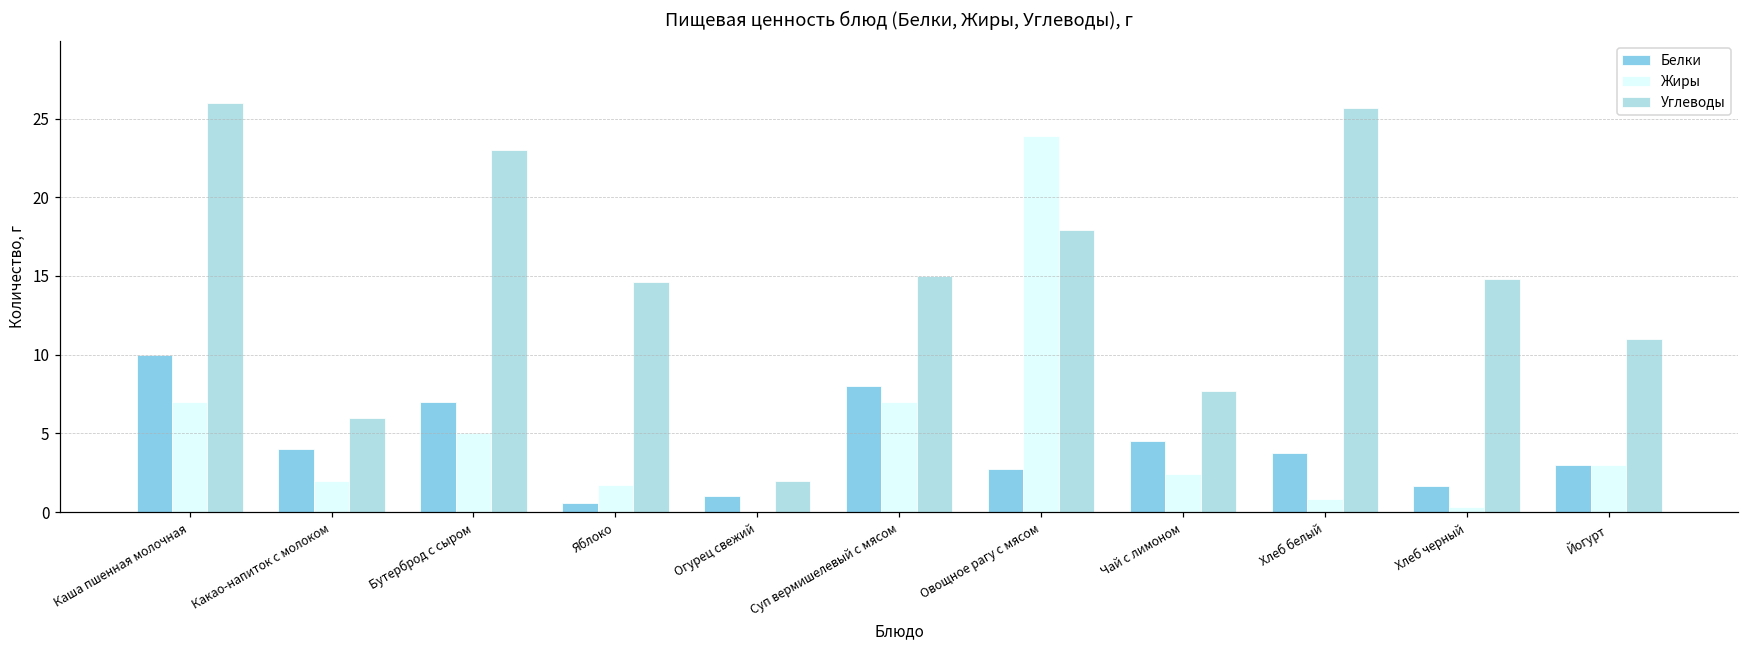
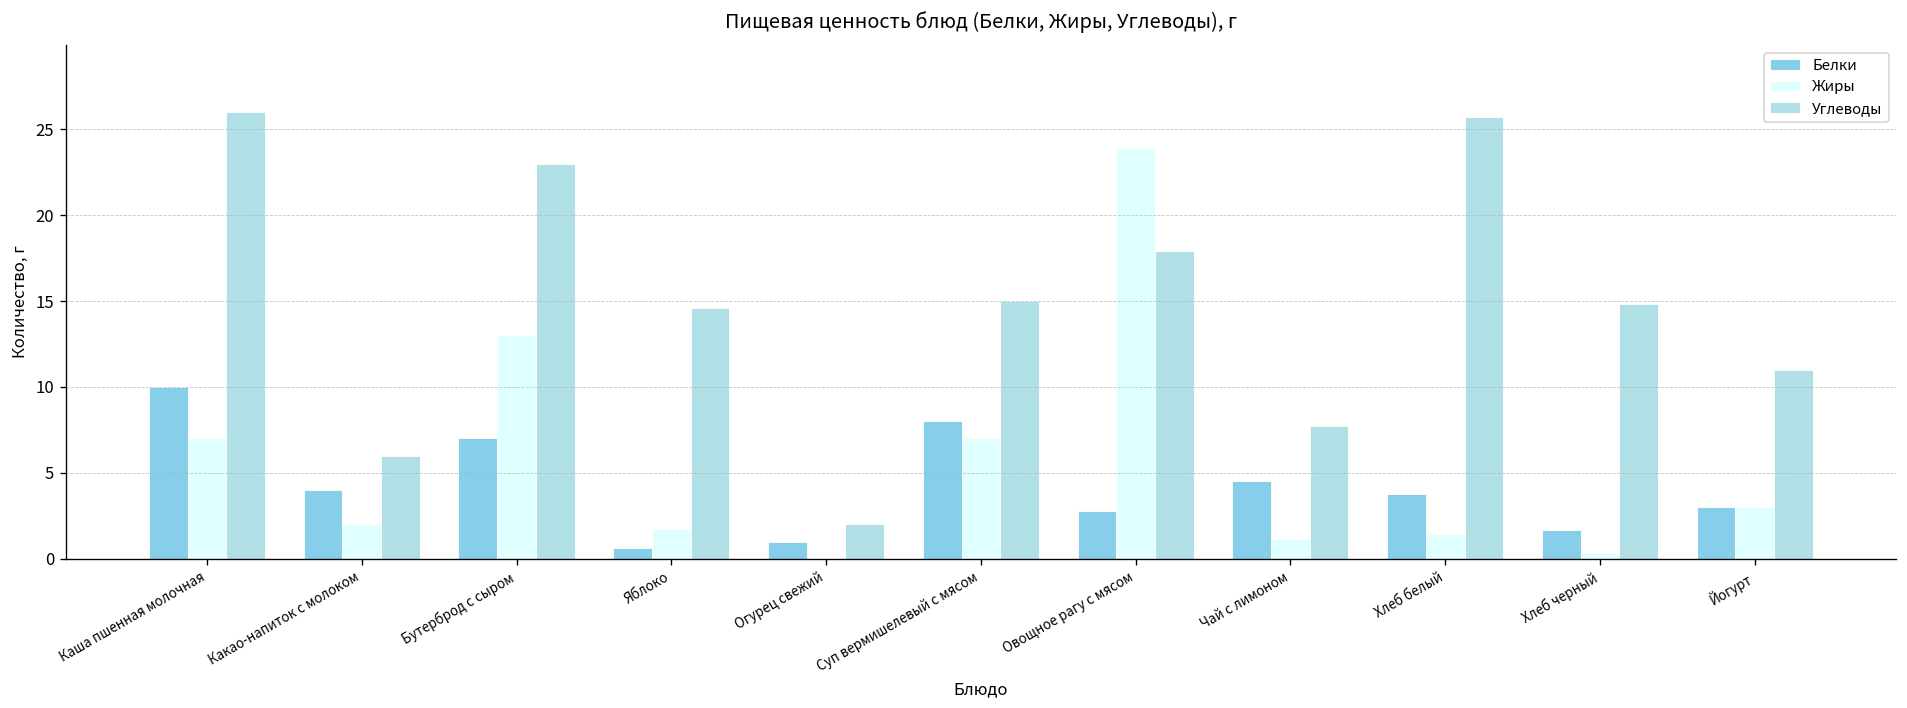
Жиры, Бутерброд с сыром: 5 -> 13
Жиры, Чай с лимоном: 2.4 -> 1.1
Жиры, Хлеб белый: 0.8 -> 1.5
